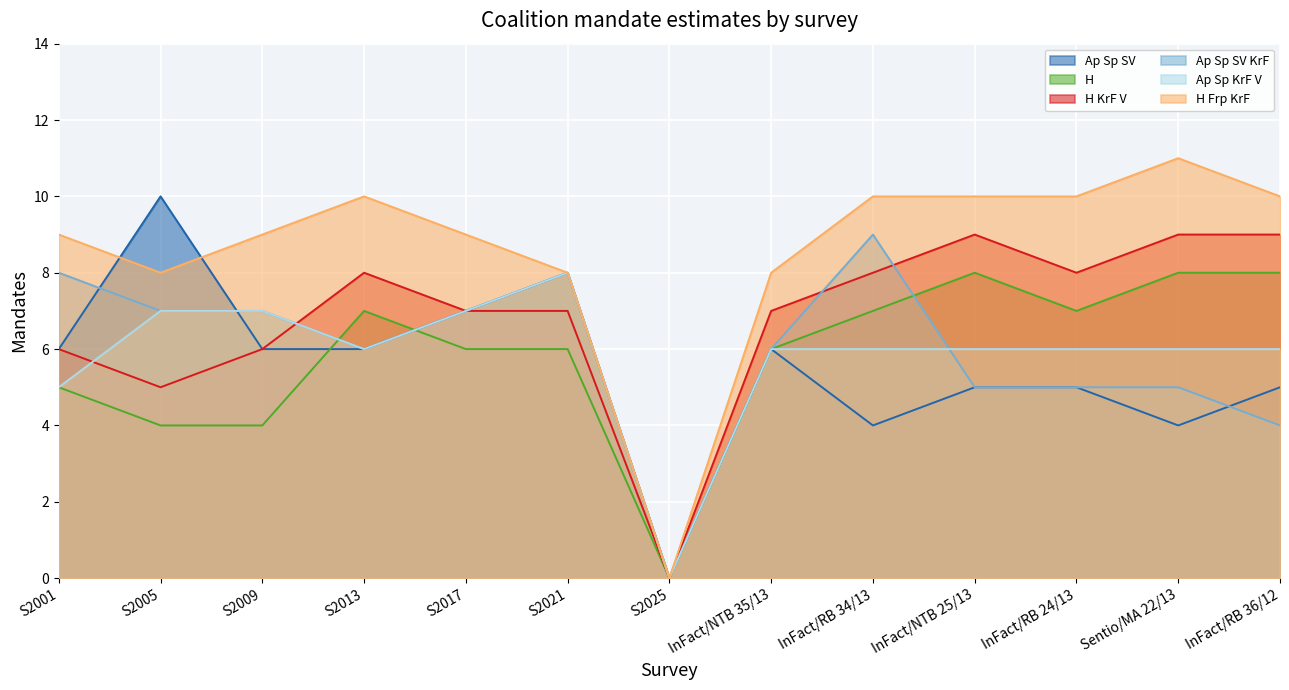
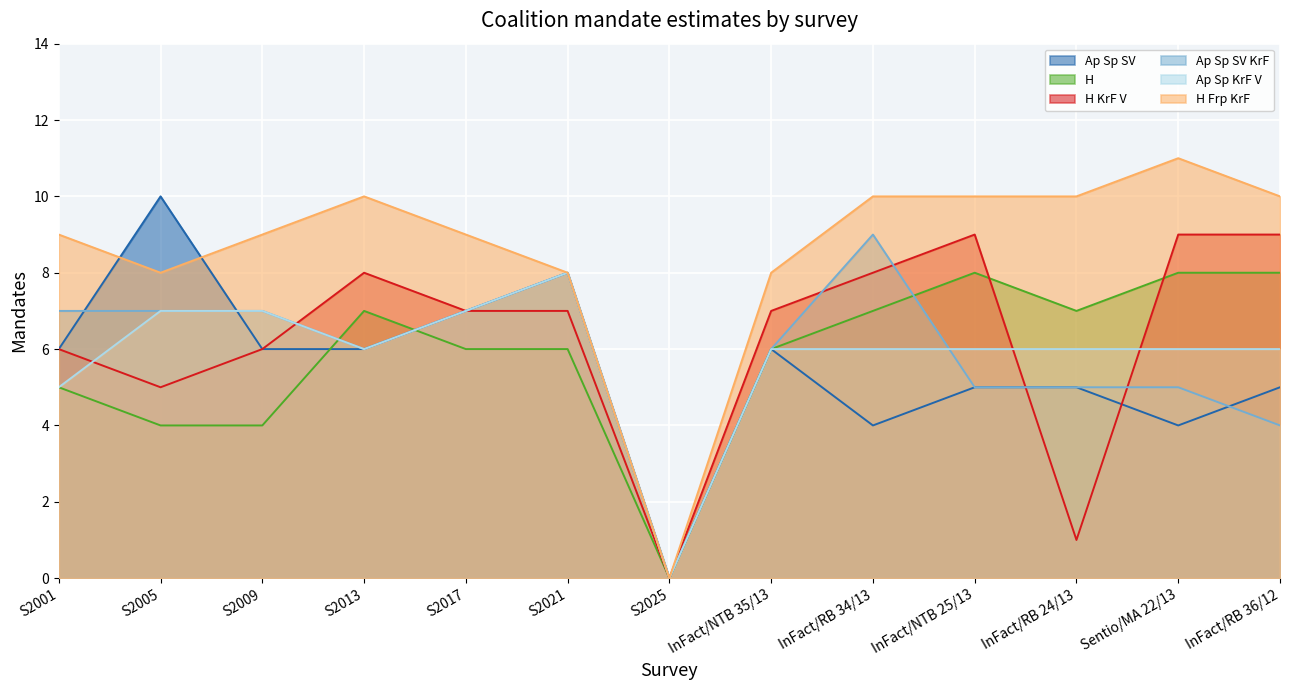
Ap Sp SV KrF, S2001: 8 -> 7
H KrF V, InFact/RB 24/13: 8 -> 1
